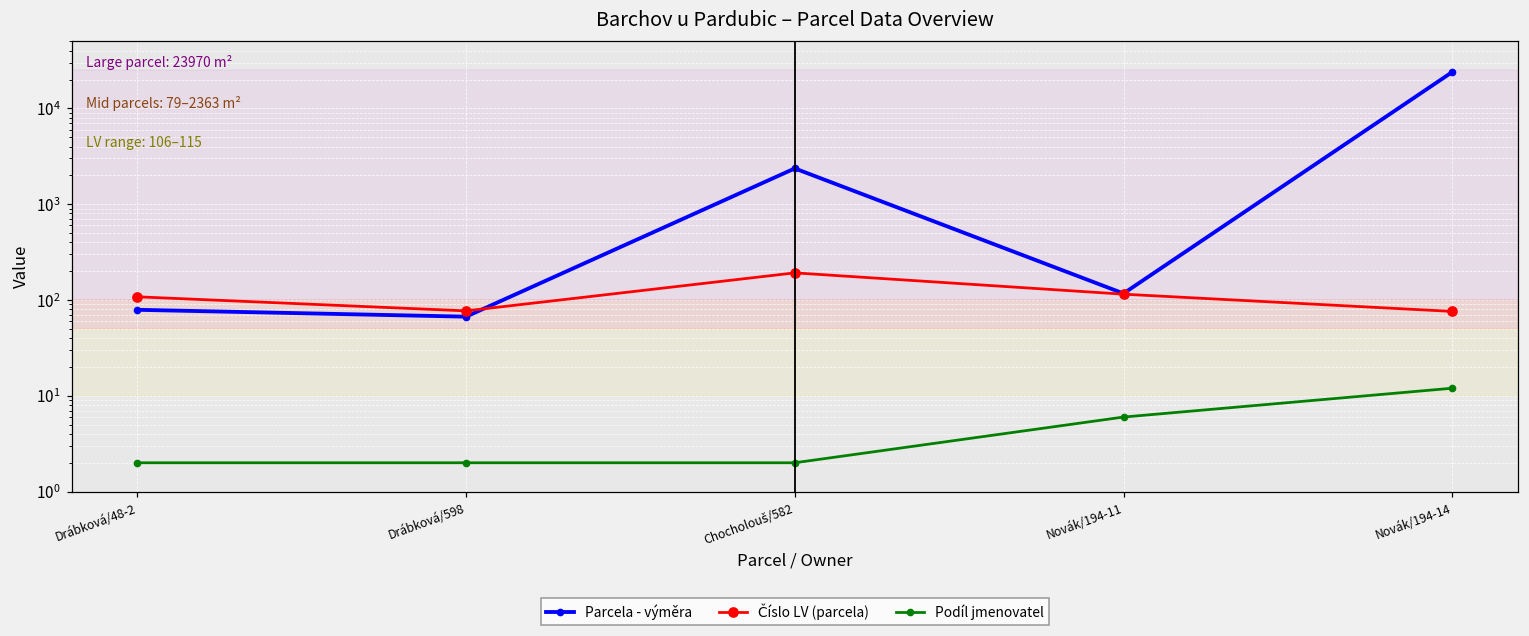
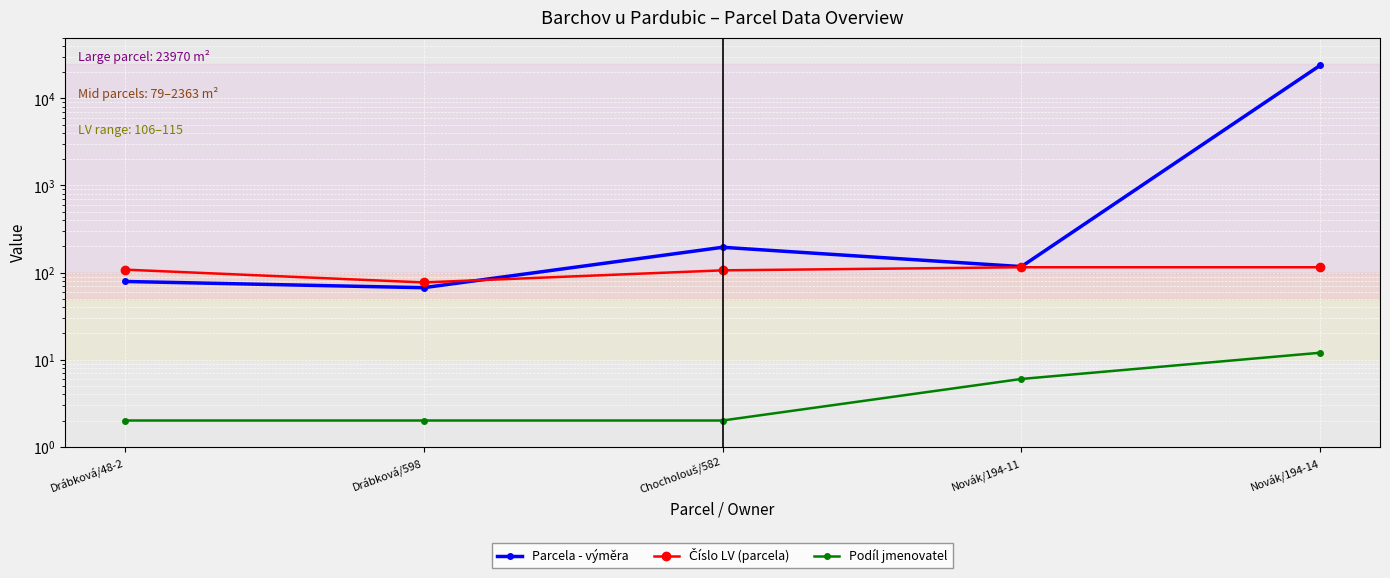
Parcela - výměra, Chocholouš/582: 2400 -> 200
Číslo LV (parcela), Chocholouš/582: 190 -> 110
Číslo LV (parcela), Novák/194-14: 80 -> 120
